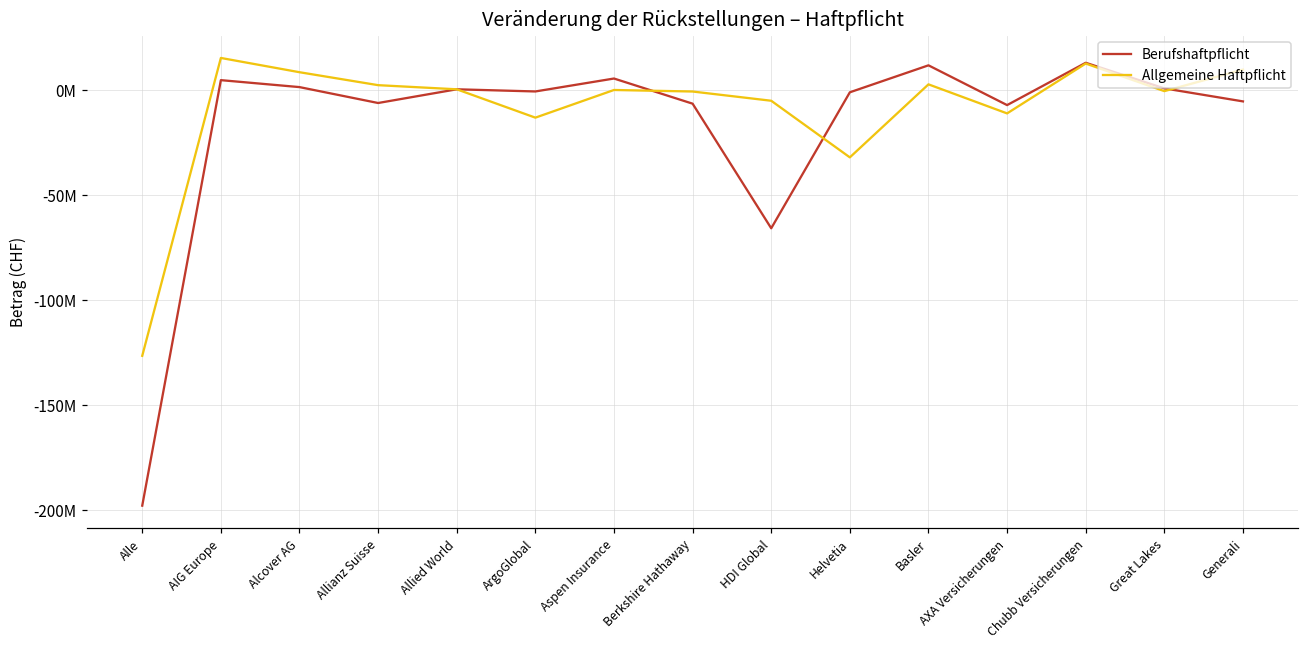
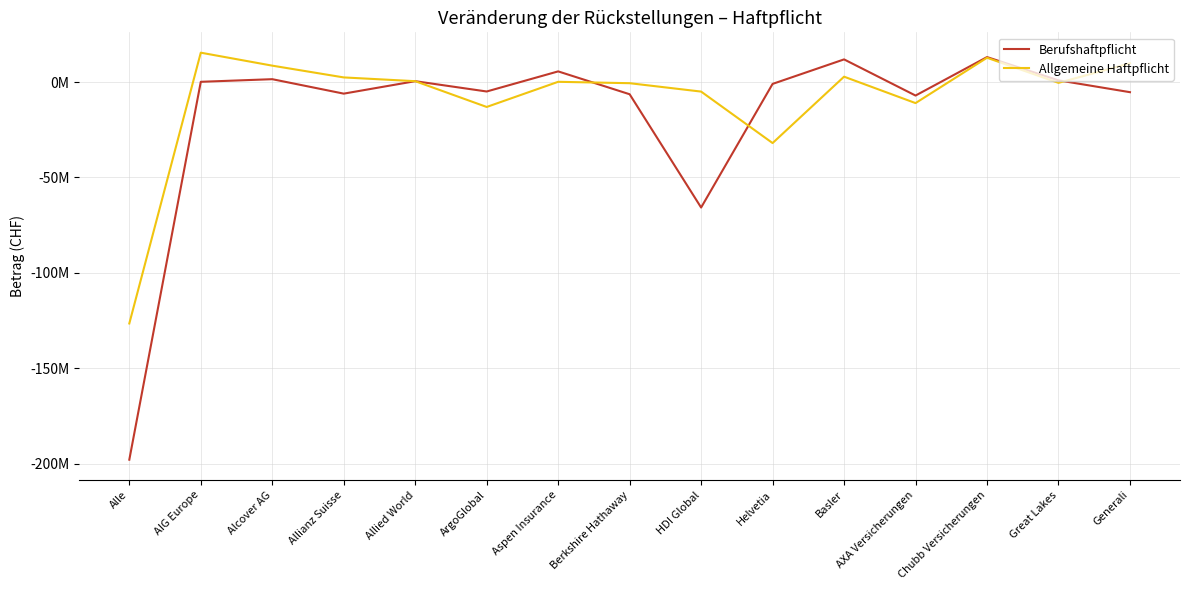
Berufshaftpflicht, AIG Europe: 5000000 -> 0
Berufshaftpflicht, ArgoGlobal: -1000000 -> -5000000
